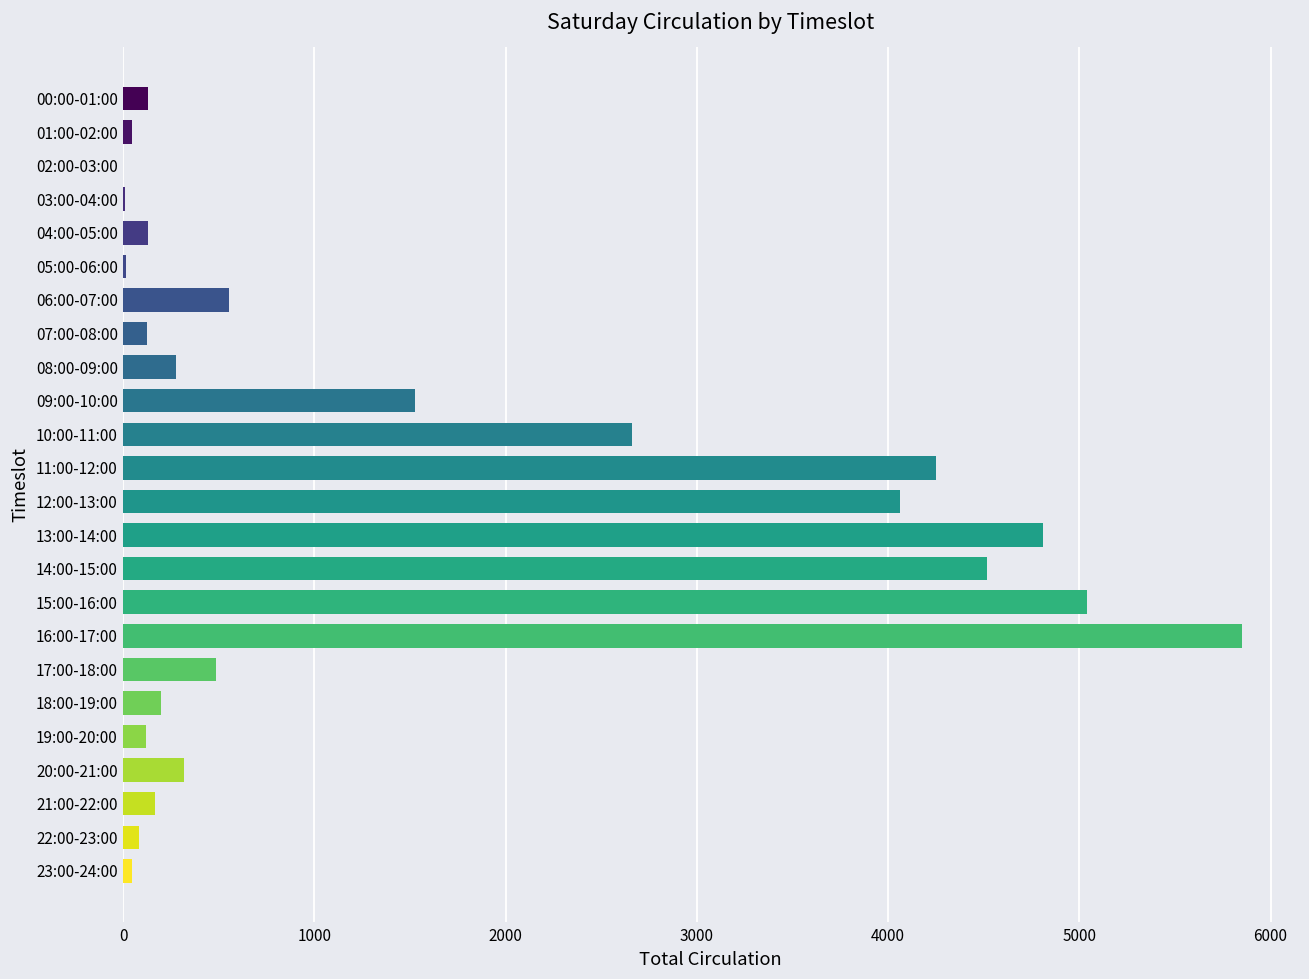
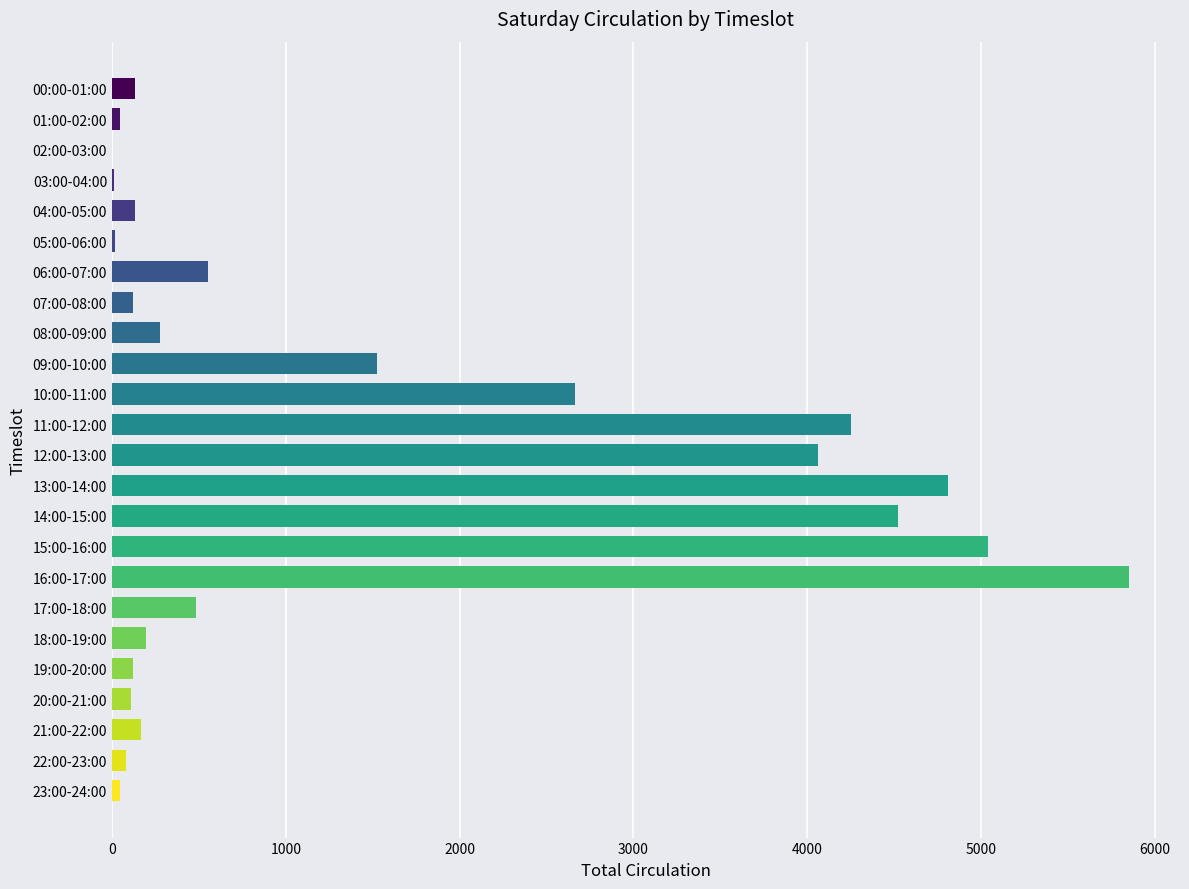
20:00-21:00: 320 -> 110
